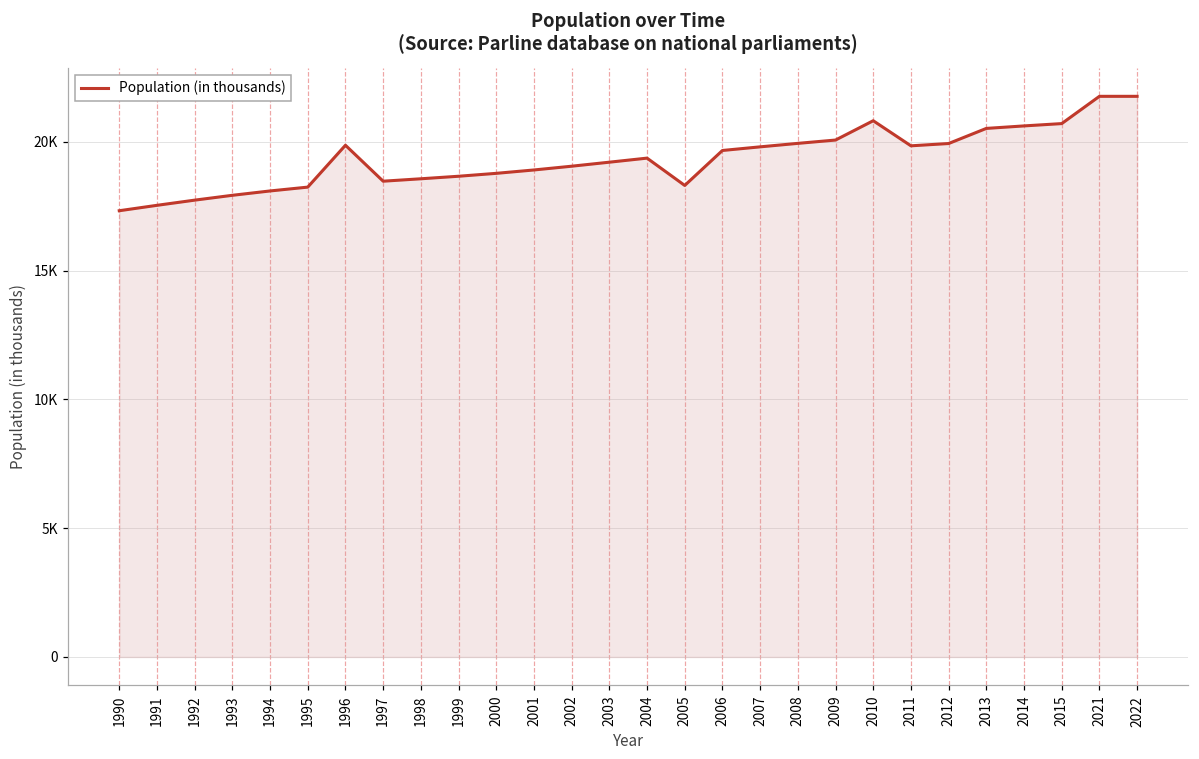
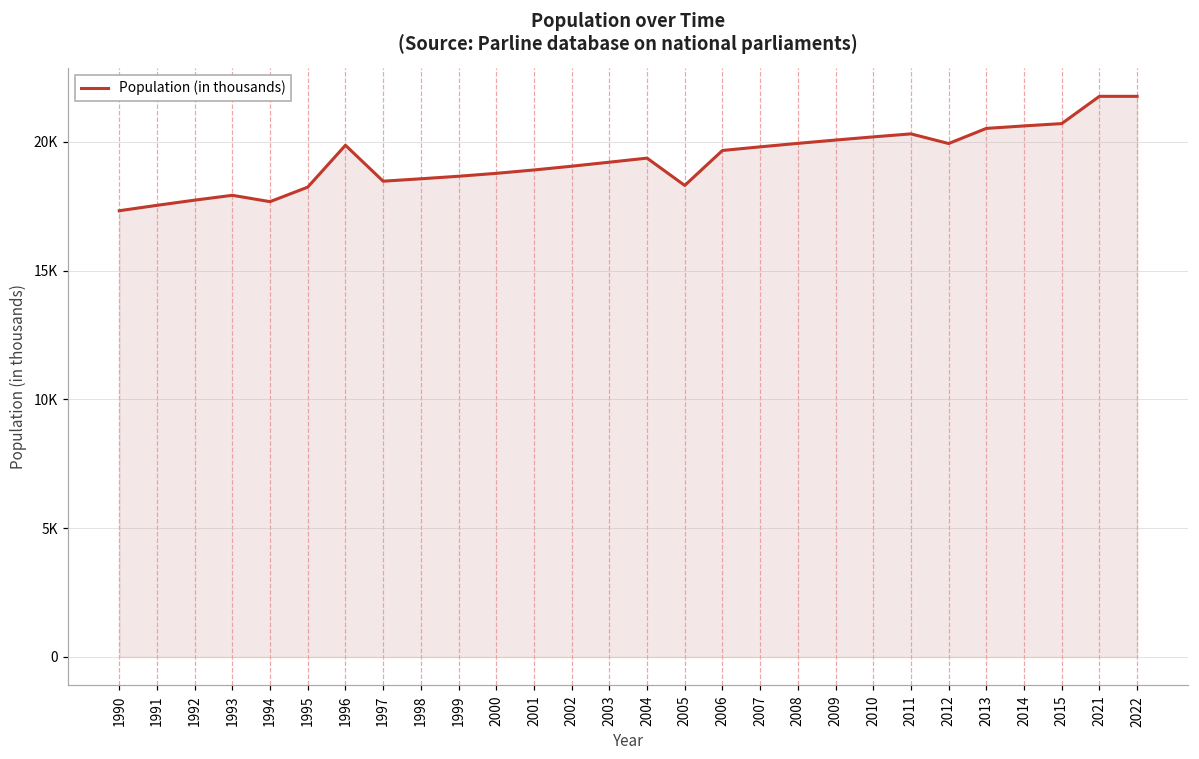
1994: 18100 -> 17700
2010: 20800 -> 20200
2011: 19900 -> 20300
